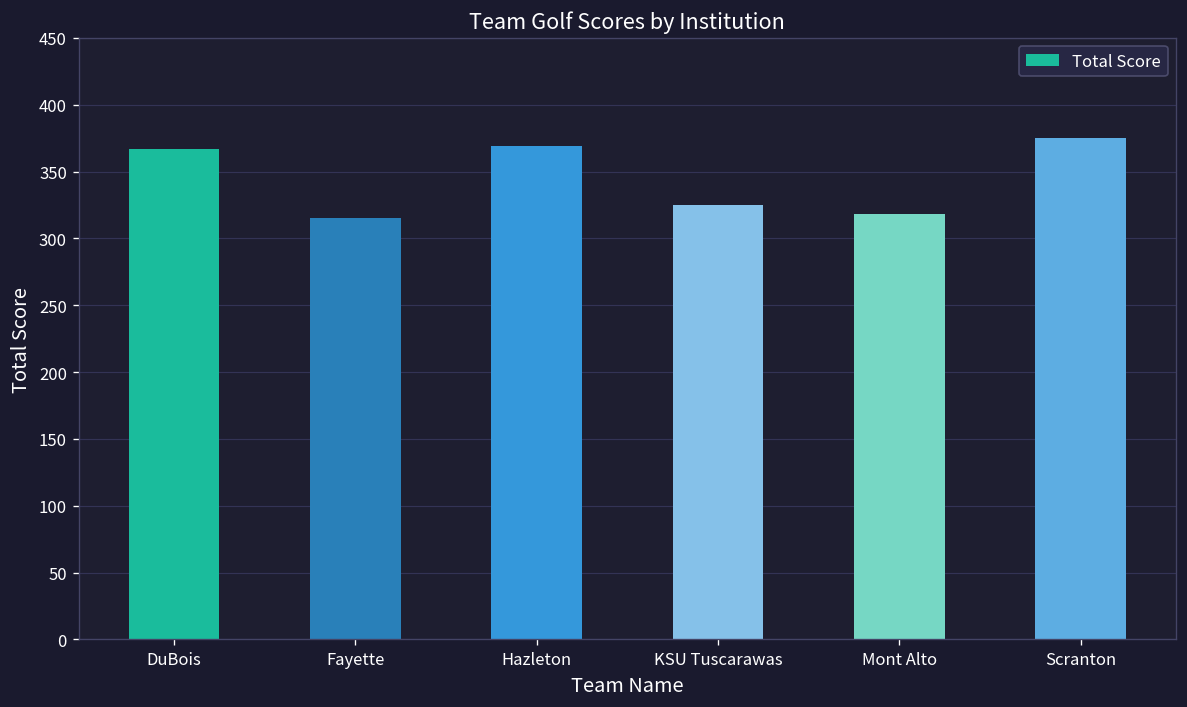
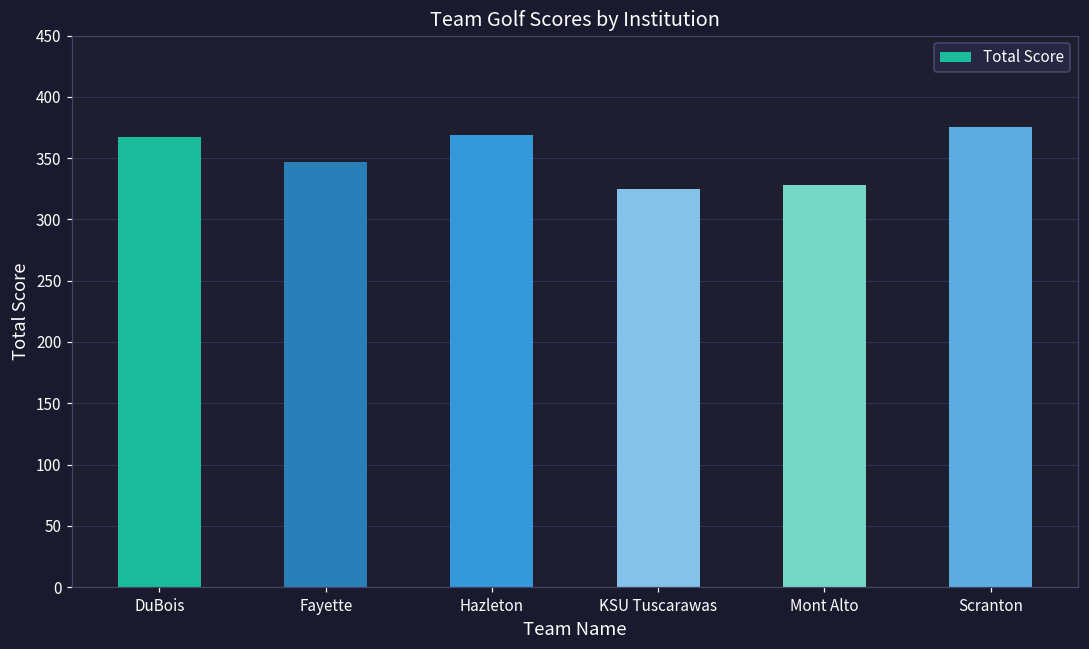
Fayette: 315 -> 347
Mont Alto: 318 -> 328
